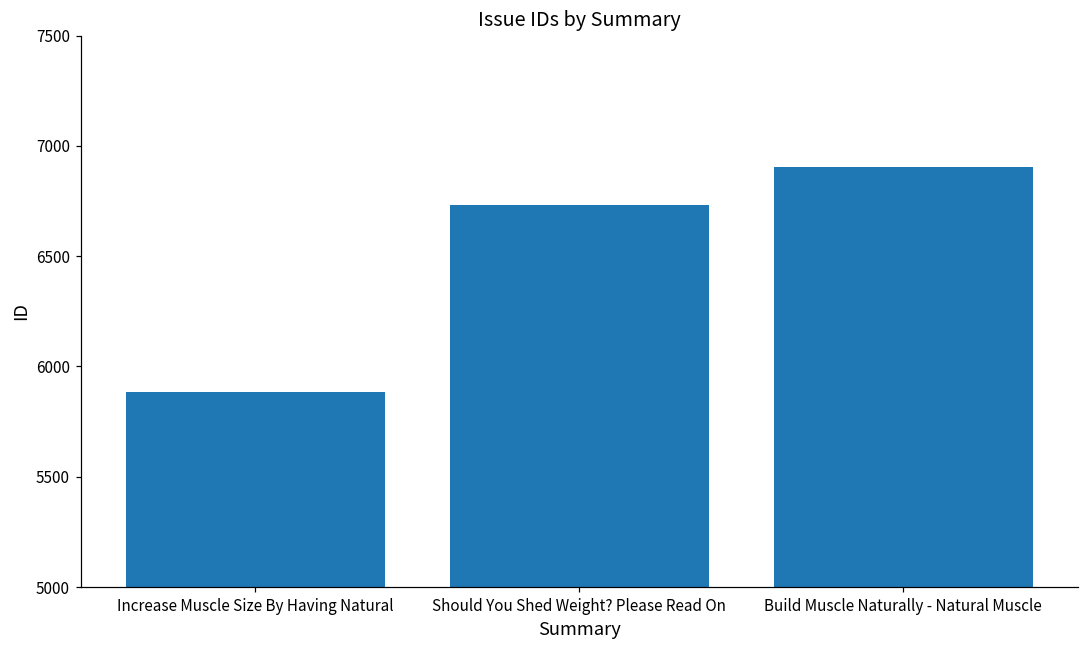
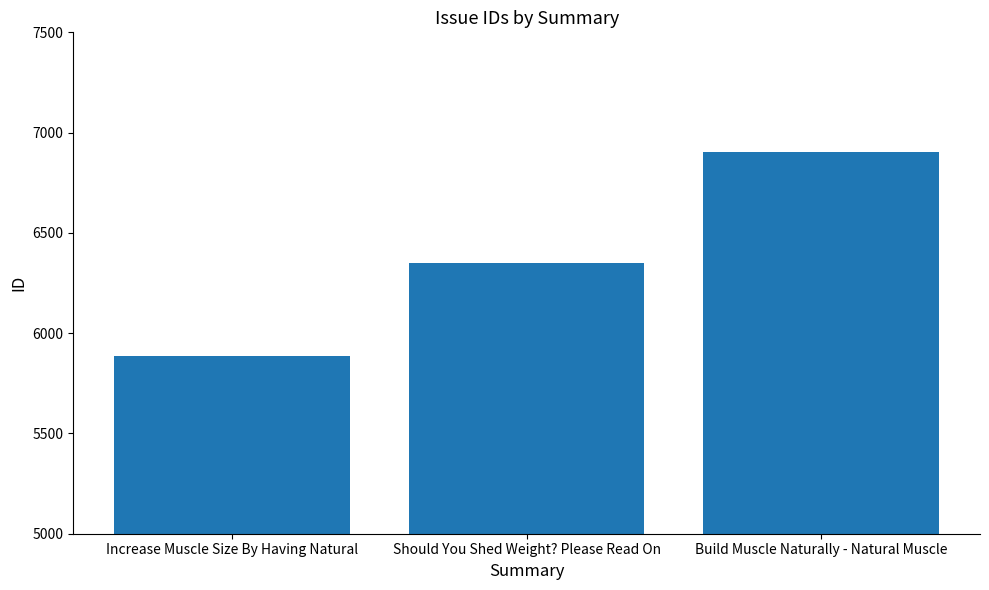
Should You Shed Weight? Please Read On: 6730 -> 6350
